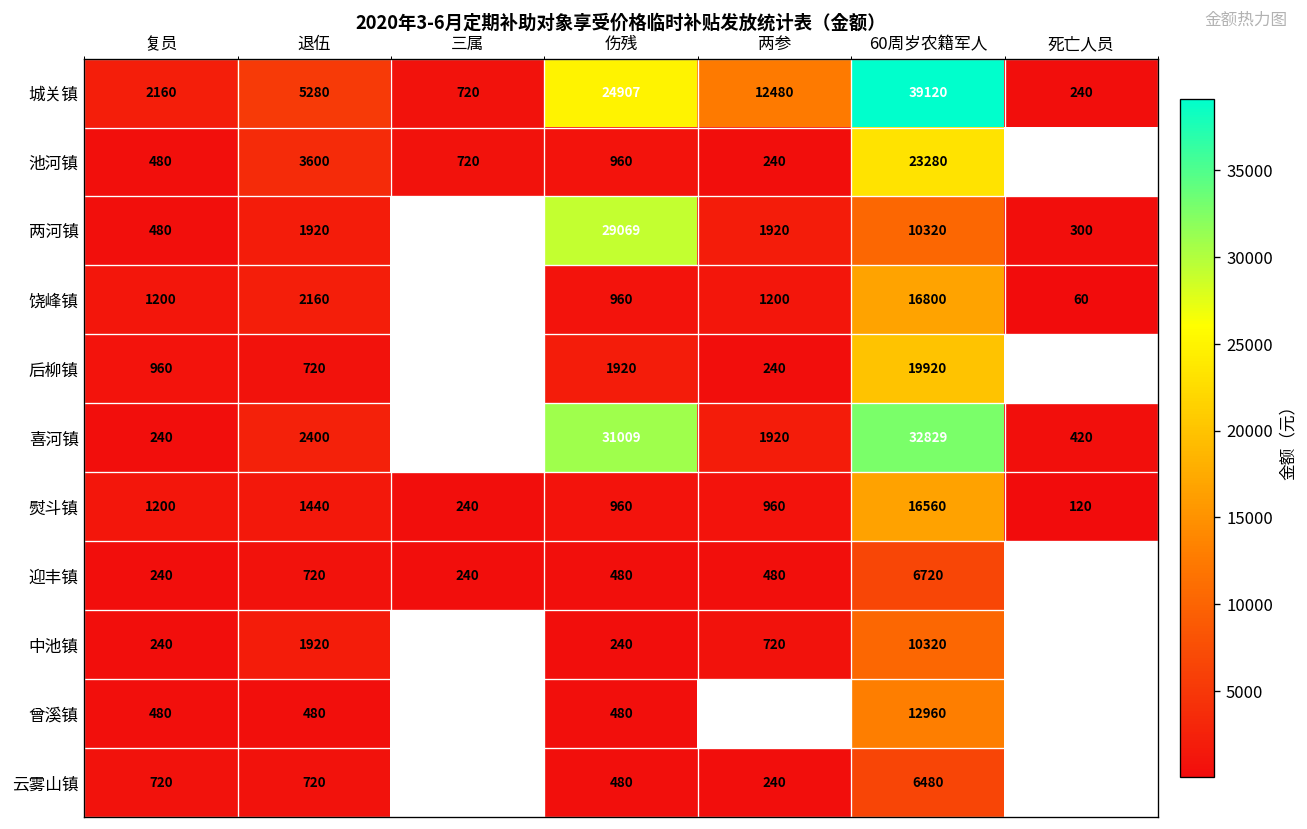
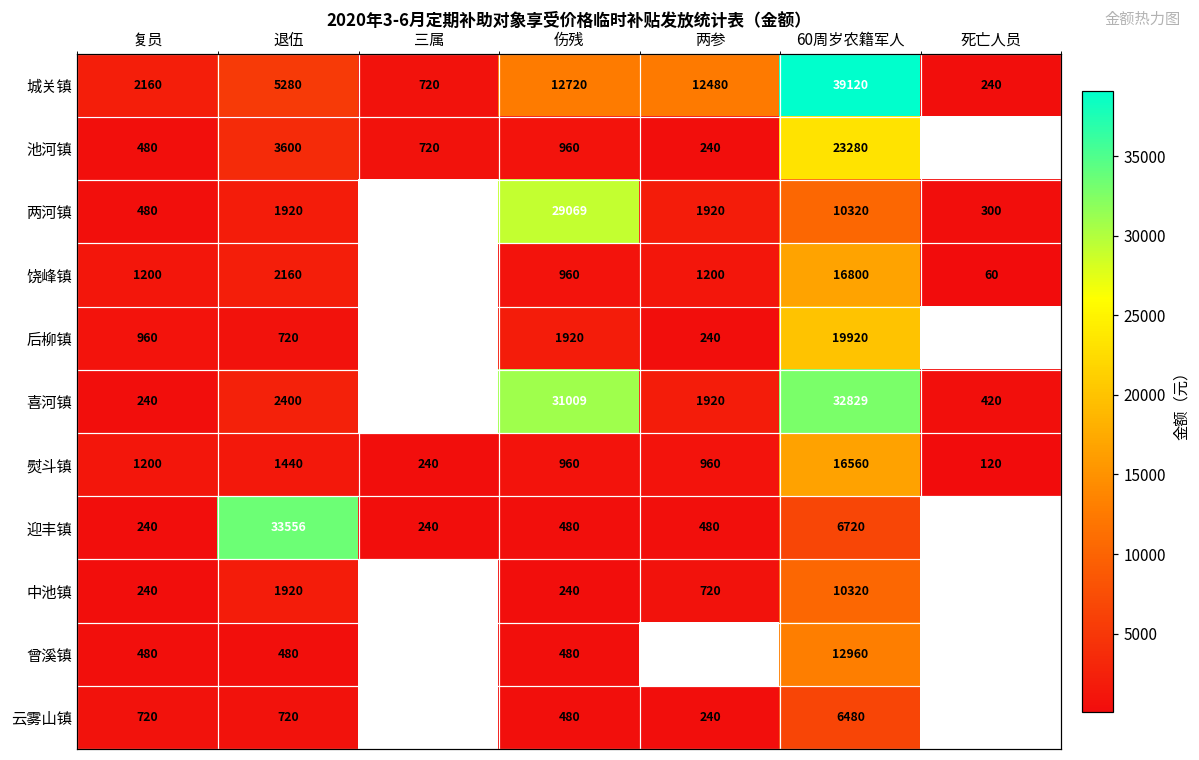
城关镇, 伤残: 24907 -> 12720
迎丰镇, 退伍: 720 -> 33556
